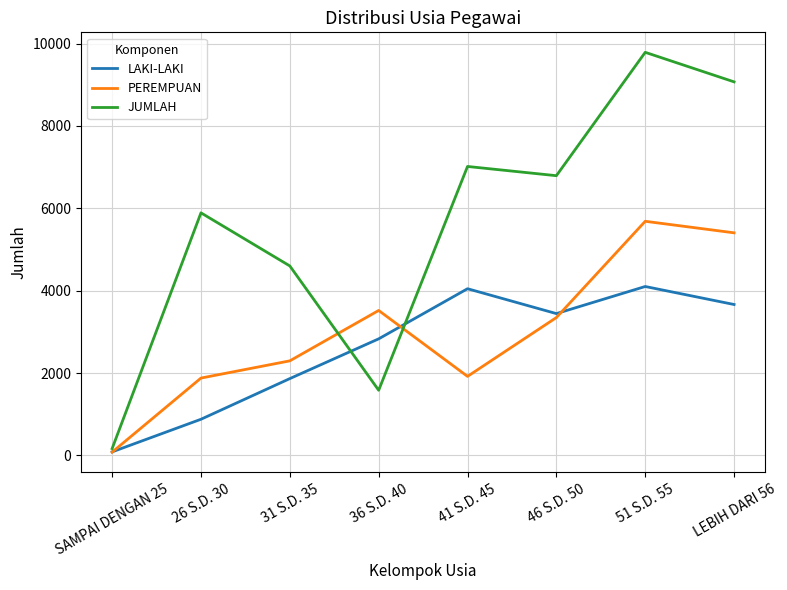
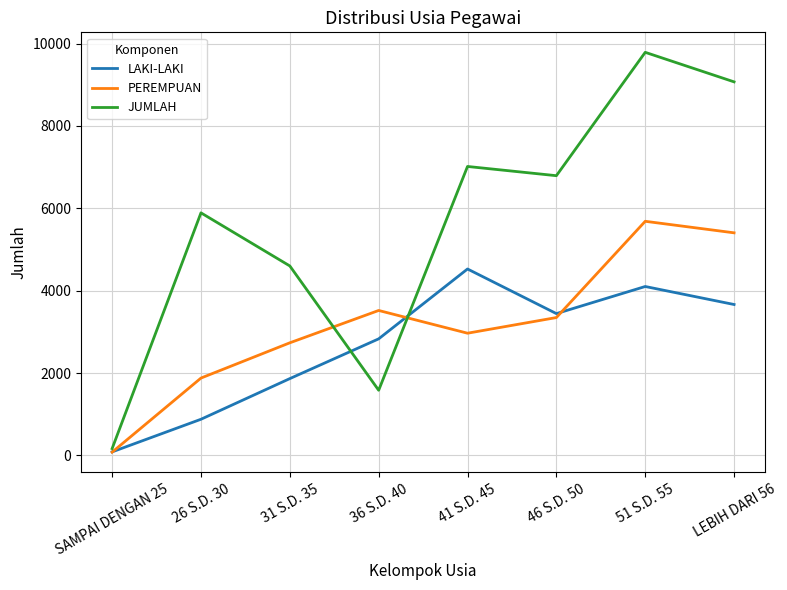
PEREMPUAN, 31 S.D. 35: 2300 -> 2700
LAKI-LAKI, 41 S.D. 45: 4000 -> 4500
PEREMPUAN, 41 S.D. 45: 1900 -> 3000
